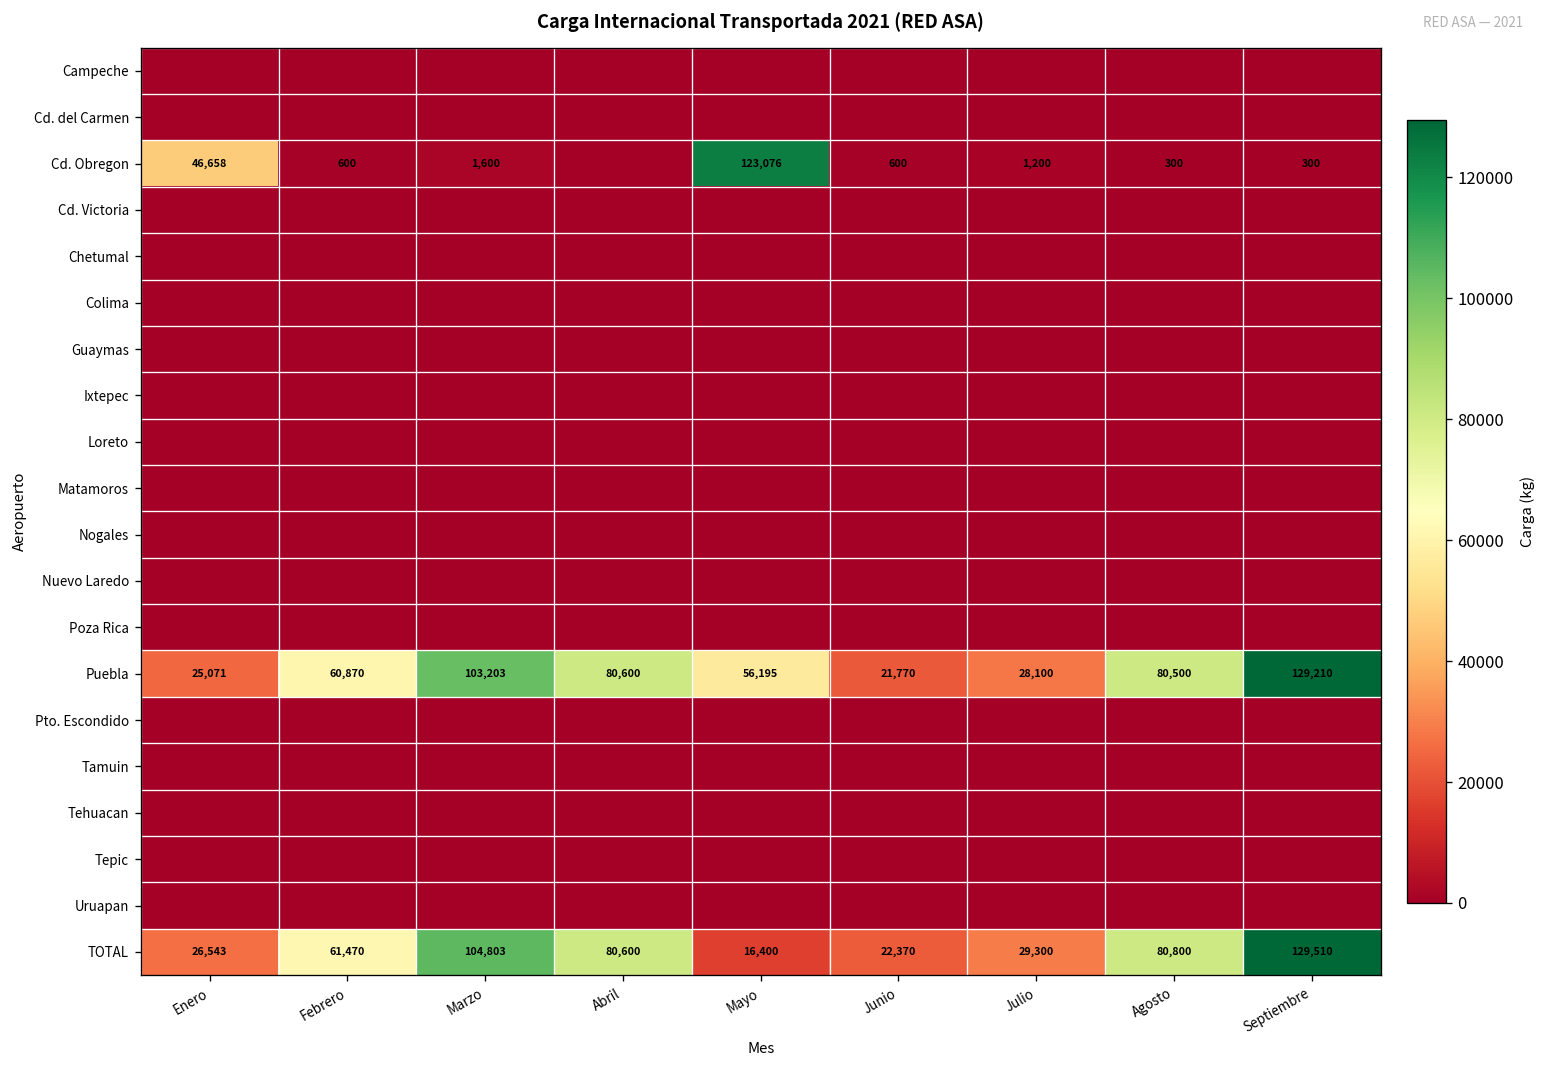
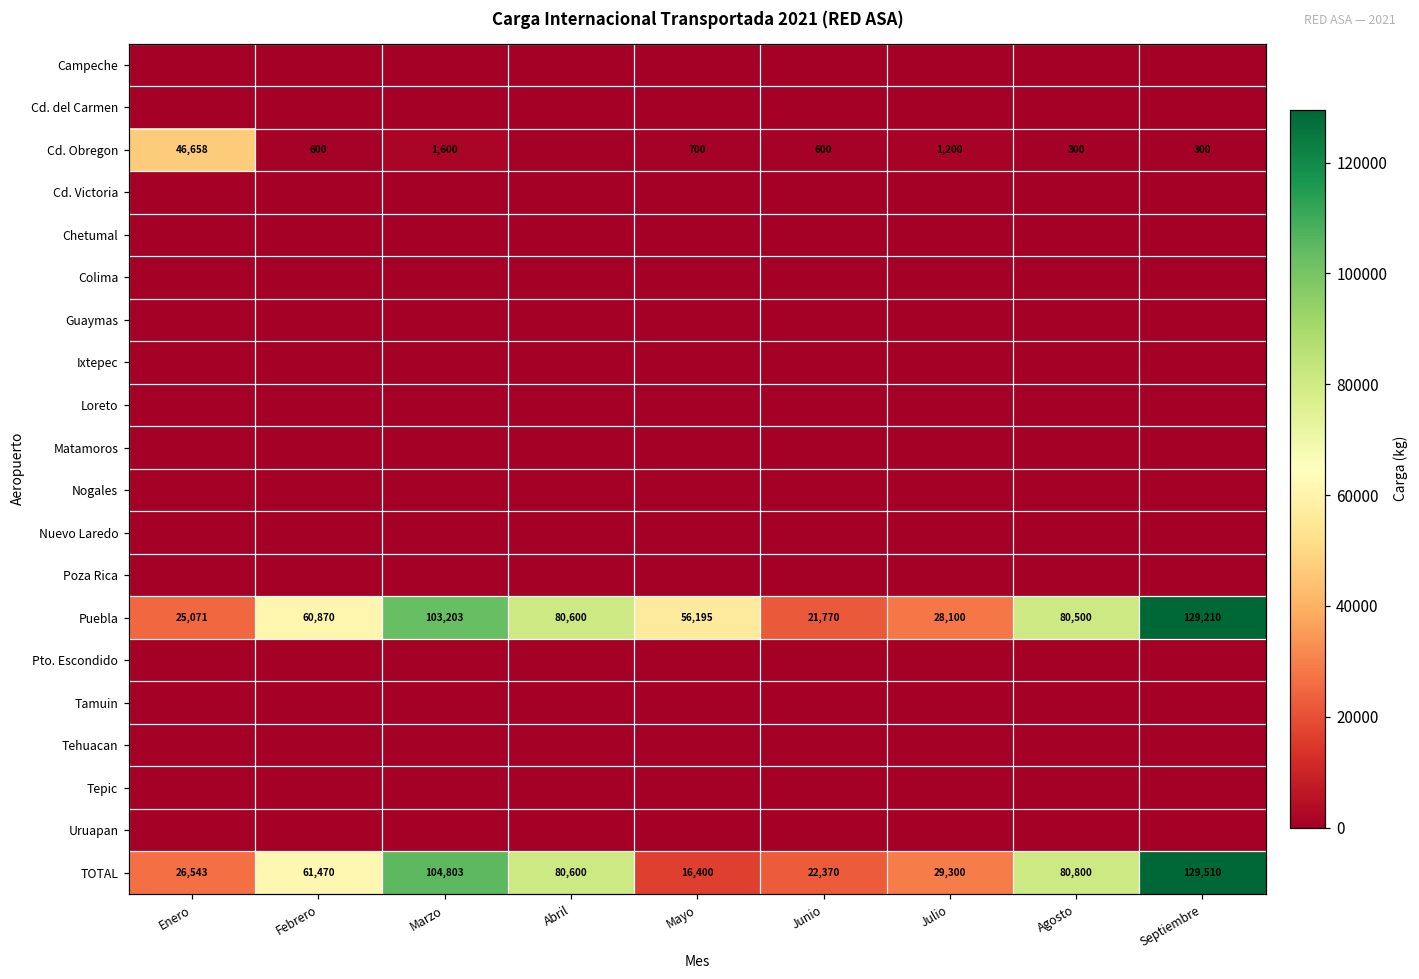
Cd. Obregon, Mayo: 123,076 -> 700
